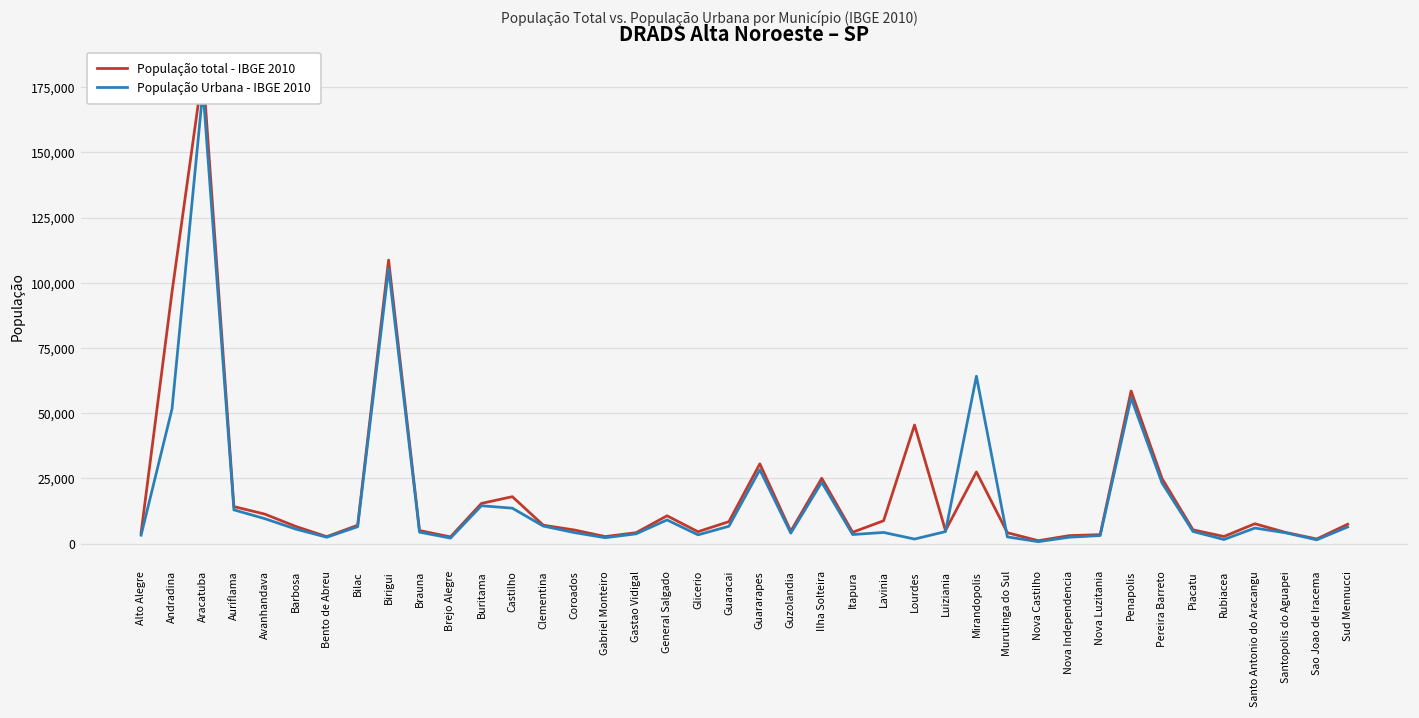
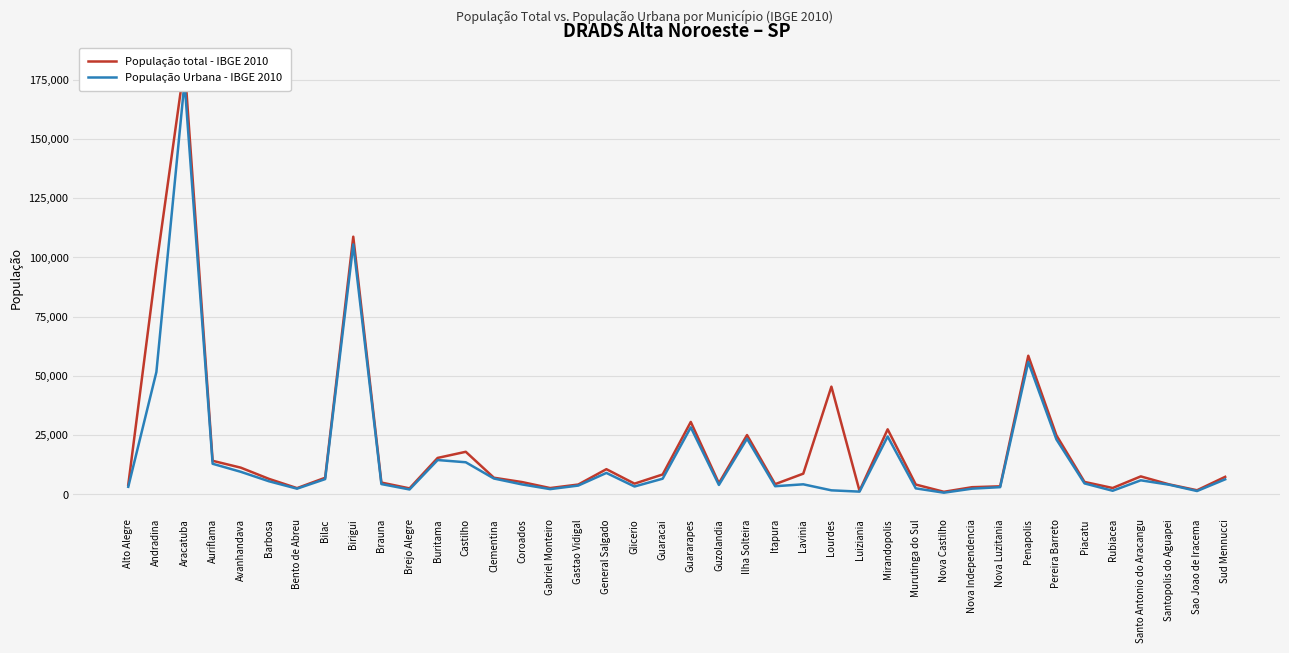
População total - IBGE 2010, Luiziania: 5,000 -> 2,000
População Urbana - IBGE 2010, Luiziania: 5,000 -> 1,000
População Urbana - IBGE 2010, Mirandopolis: 64,000 -> 24,000
